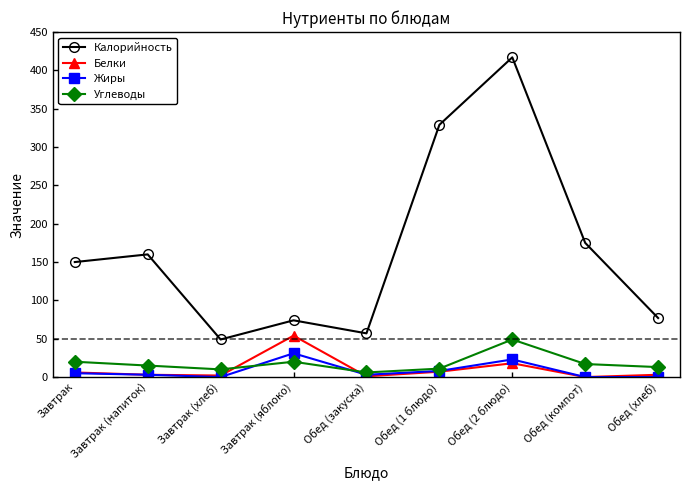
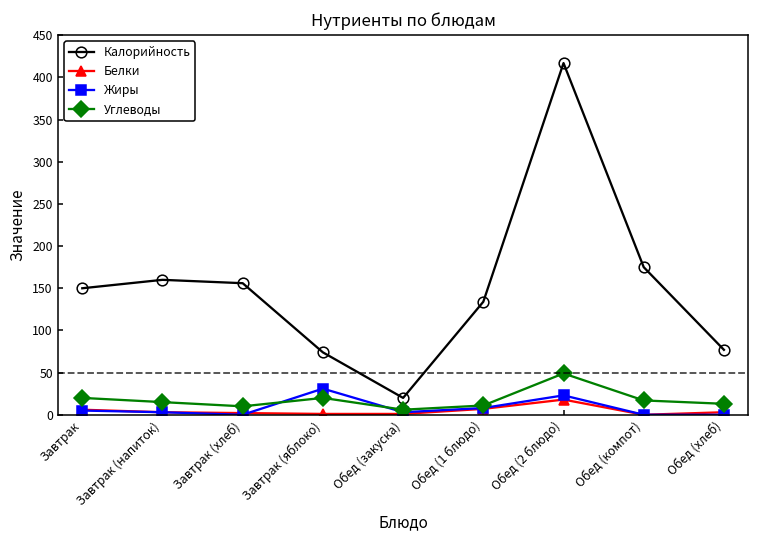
Калорийность, Завтрак (хлеб): 50 -> 160
Белки, Завтрак (яблоко): 50 -> 0
Калорийность, Обед (закуска): 60 -> 20
Калорийность, Обед (1 блюдо): 330 -> 130
